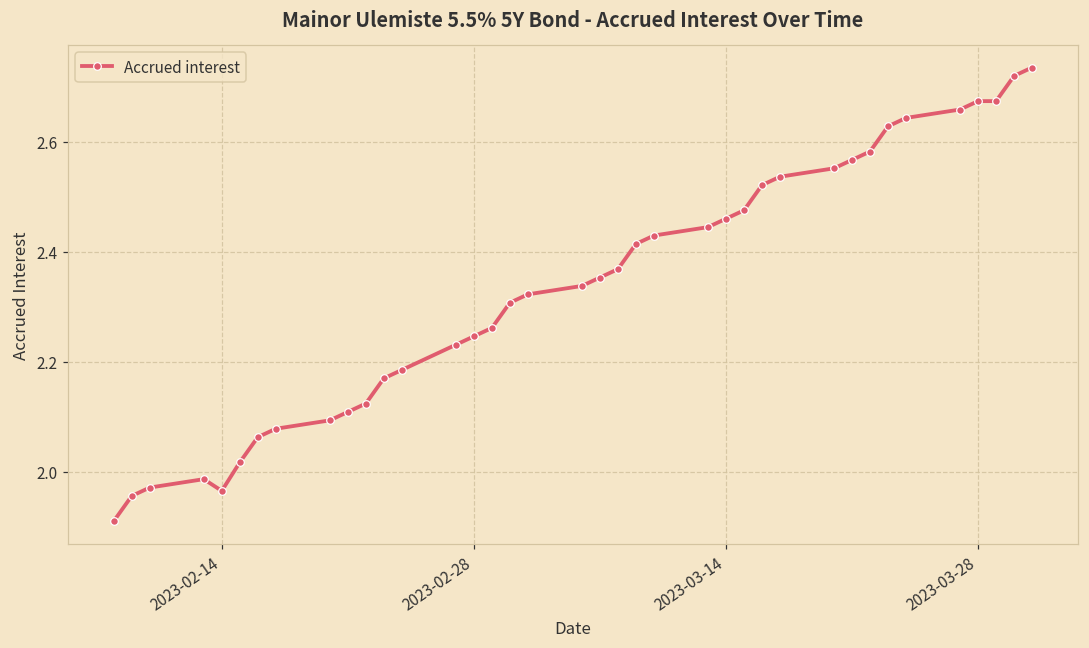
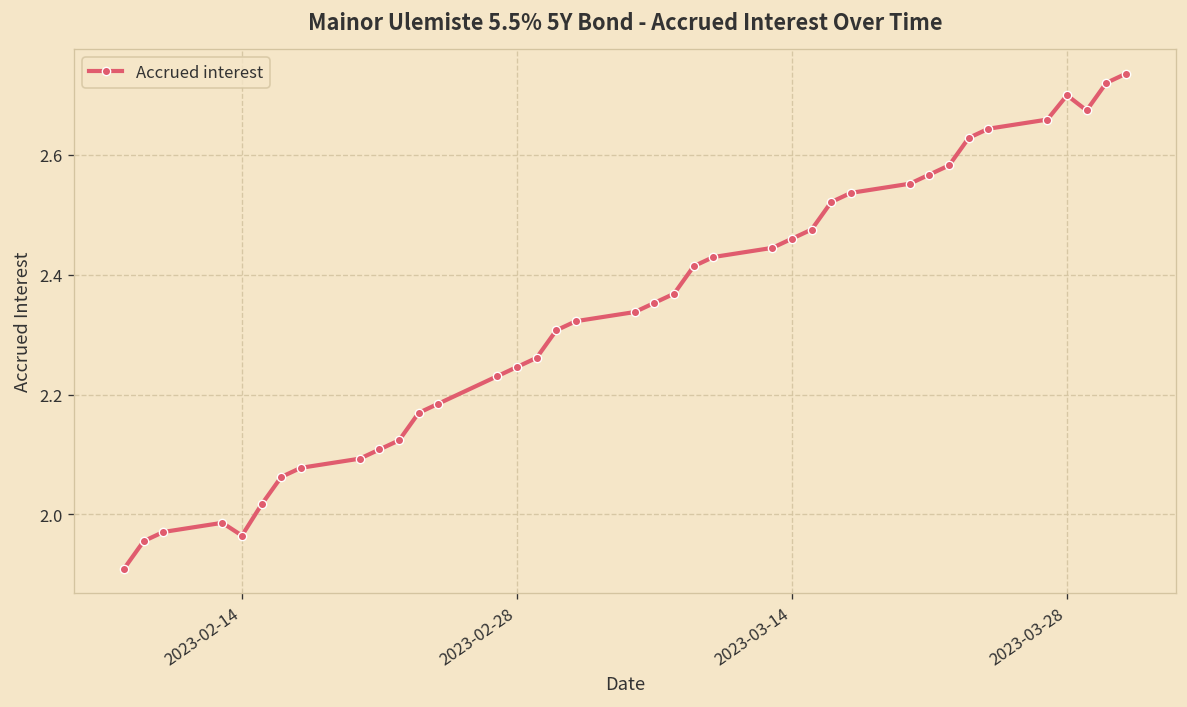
2023-03-28: 2.67 -> 2.70
